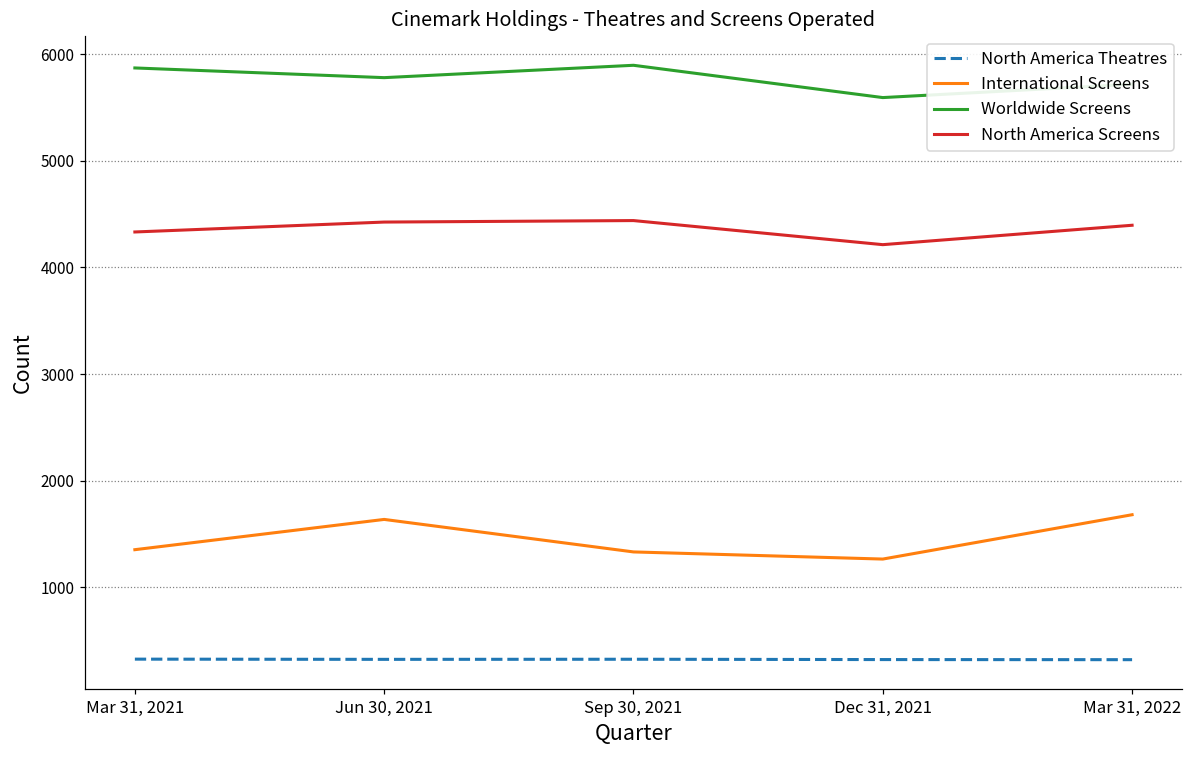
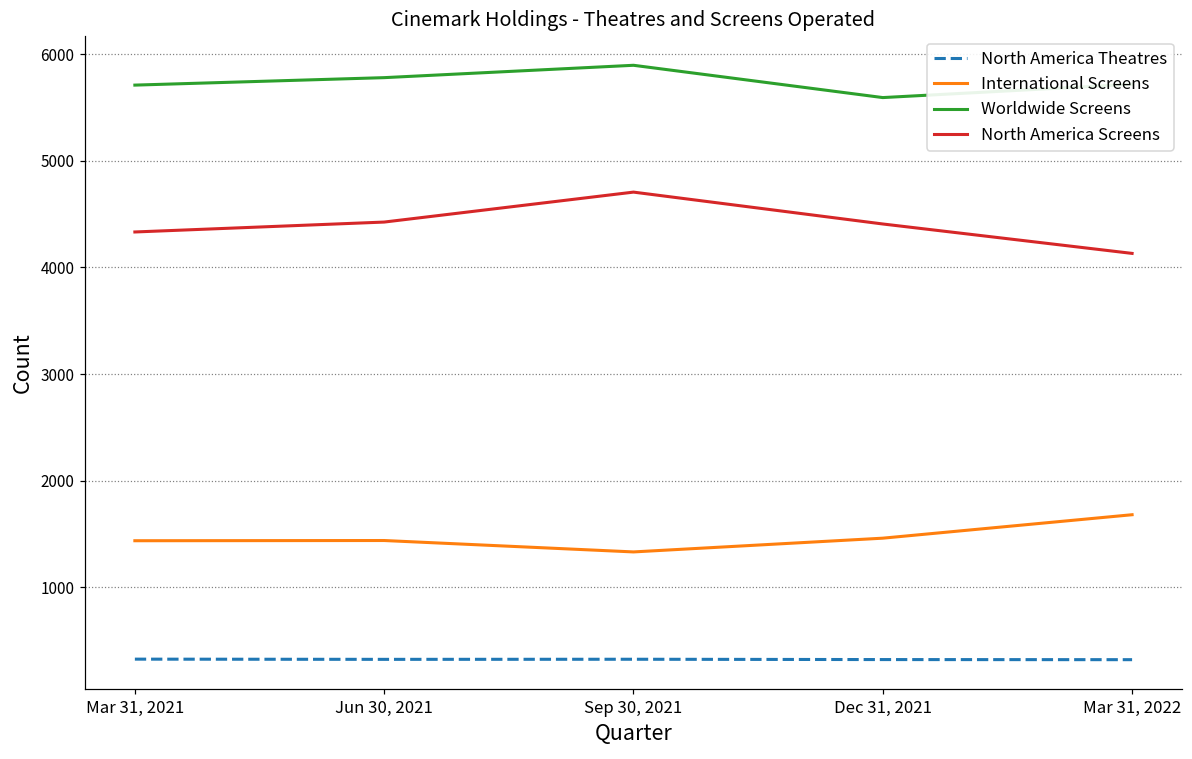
International Screens, Mar 31, 2021: 1350 -> 1440
Worldwide Screens, Mar 31, 2021: 5900 -> 5700
International Screens, Jun 30, 2021: 1600 -> 1400
North America Screens, Sep 30, 2021: 4400 -> 4700
International Screens, Dec 31, 2021: 1300 -> 1500
North America Screens, Dec 31, 2021: 4200 -> 4400
North America Screens, Mar 31, 2022: 4400 -> 4100
